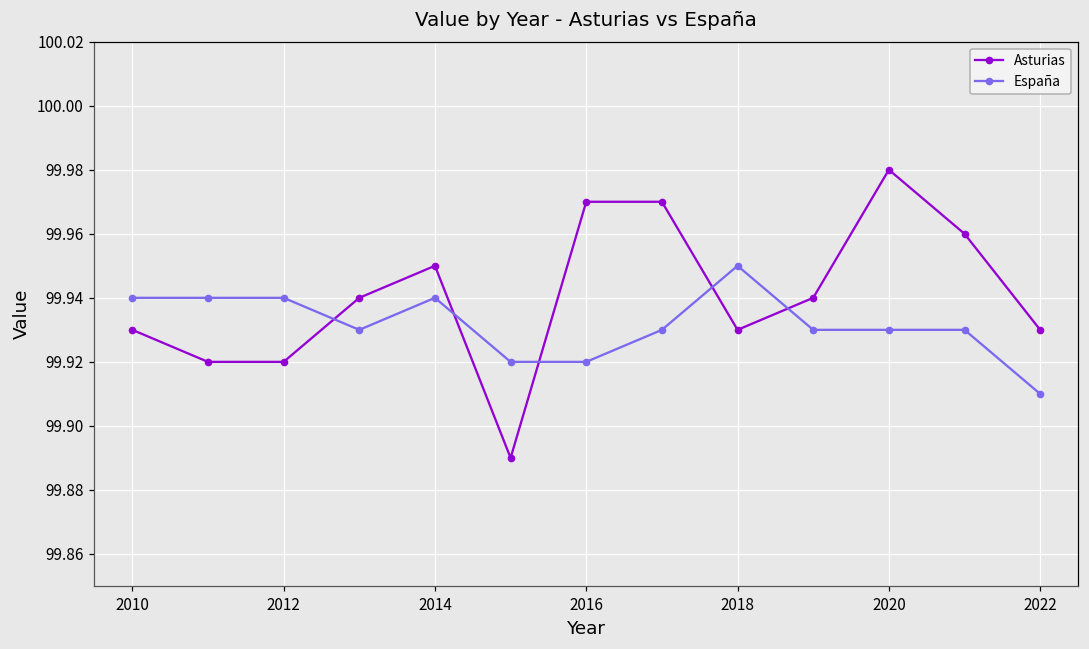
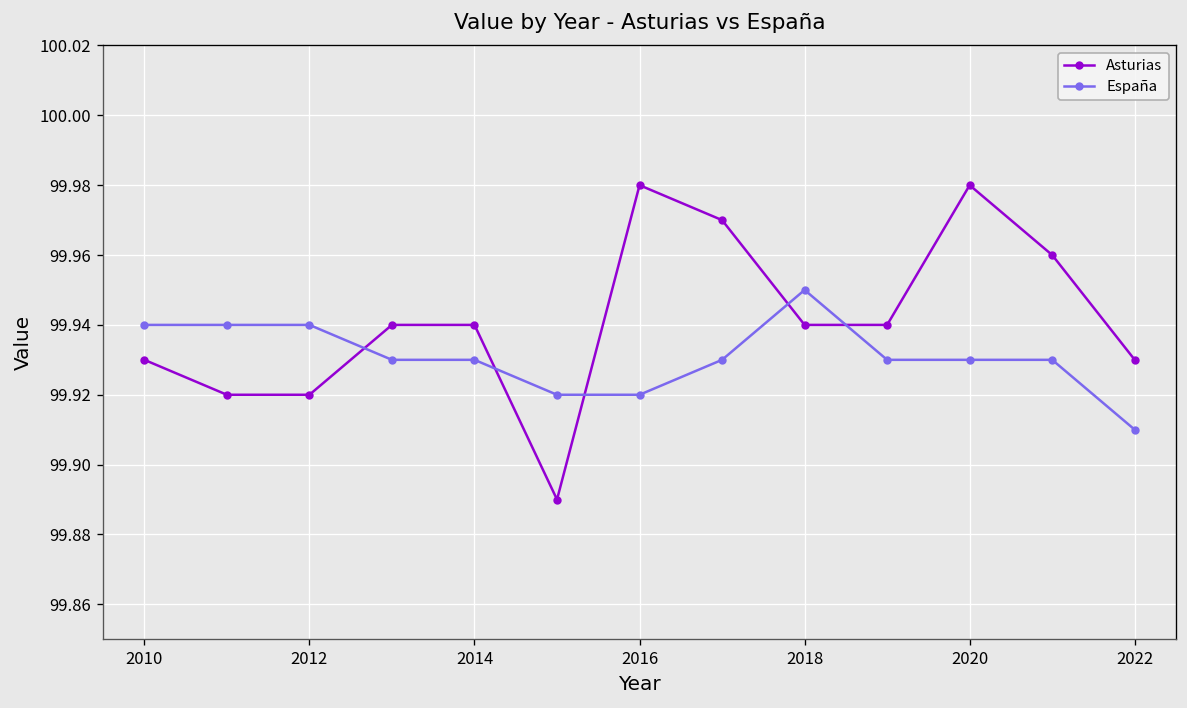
Asturias, 2014: 99.95 -> 99.94
España, 2014: 99.94 -> 99.93
Asturias, 2016: 99.97 -> 99.98
Asturias, 2018: 99.93 -> 99.94
